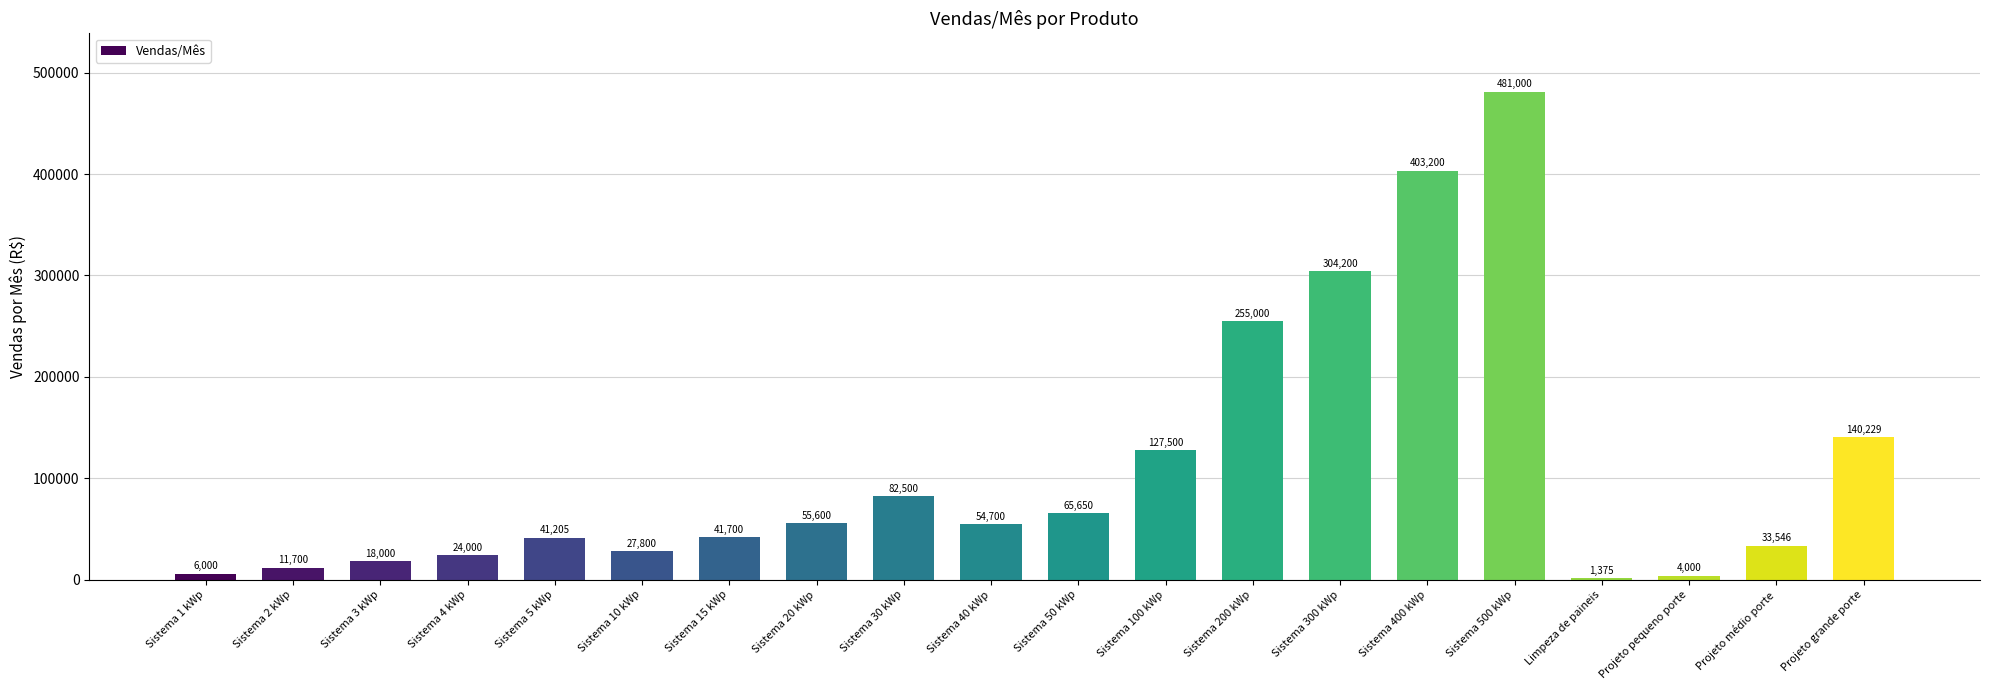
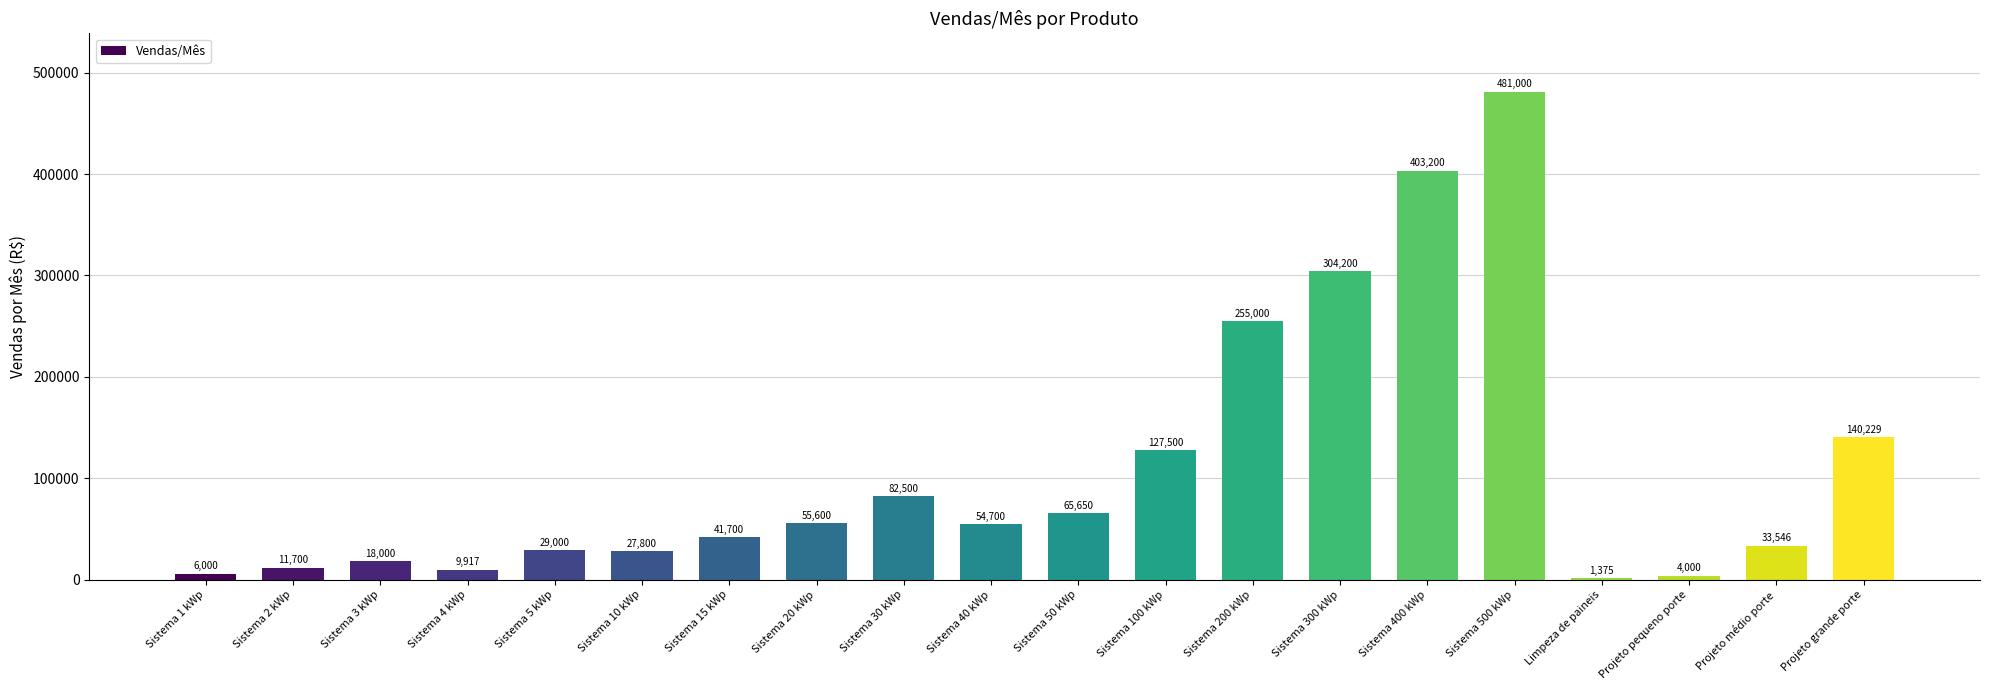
Sistema 4 kWp: 24,000 -> 9,917
Sistema 5 kWp: 41,205 -> 29,000
